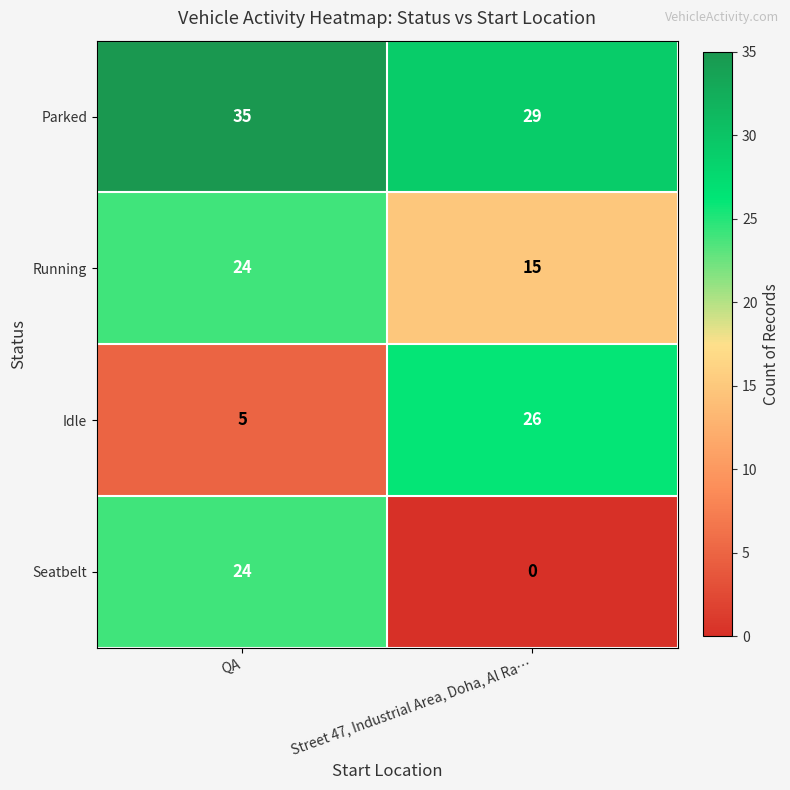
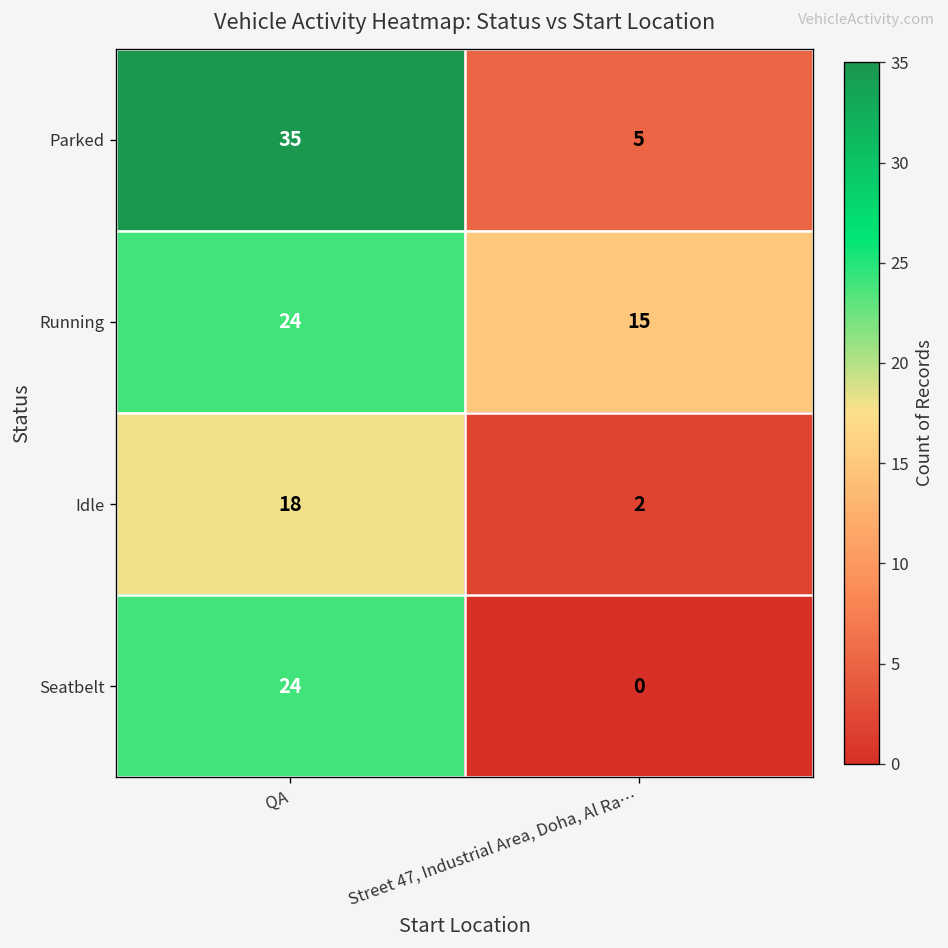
Parked, Street 47, Industrial Area, Doha, Al Ra…: 29 -> 5
Idle, QA: 5 -> 18
Idle, Street 47, Industrial Area, Doha, Al Ra…: 26 -> 2
